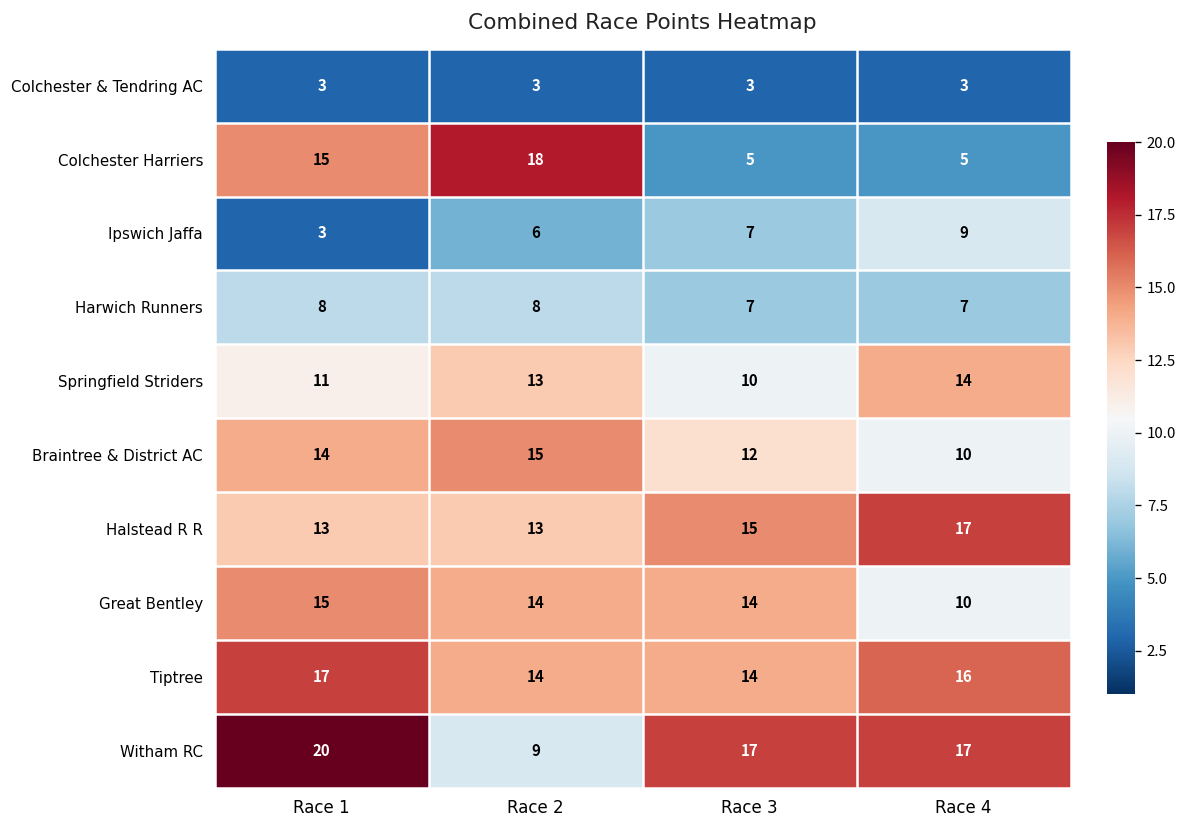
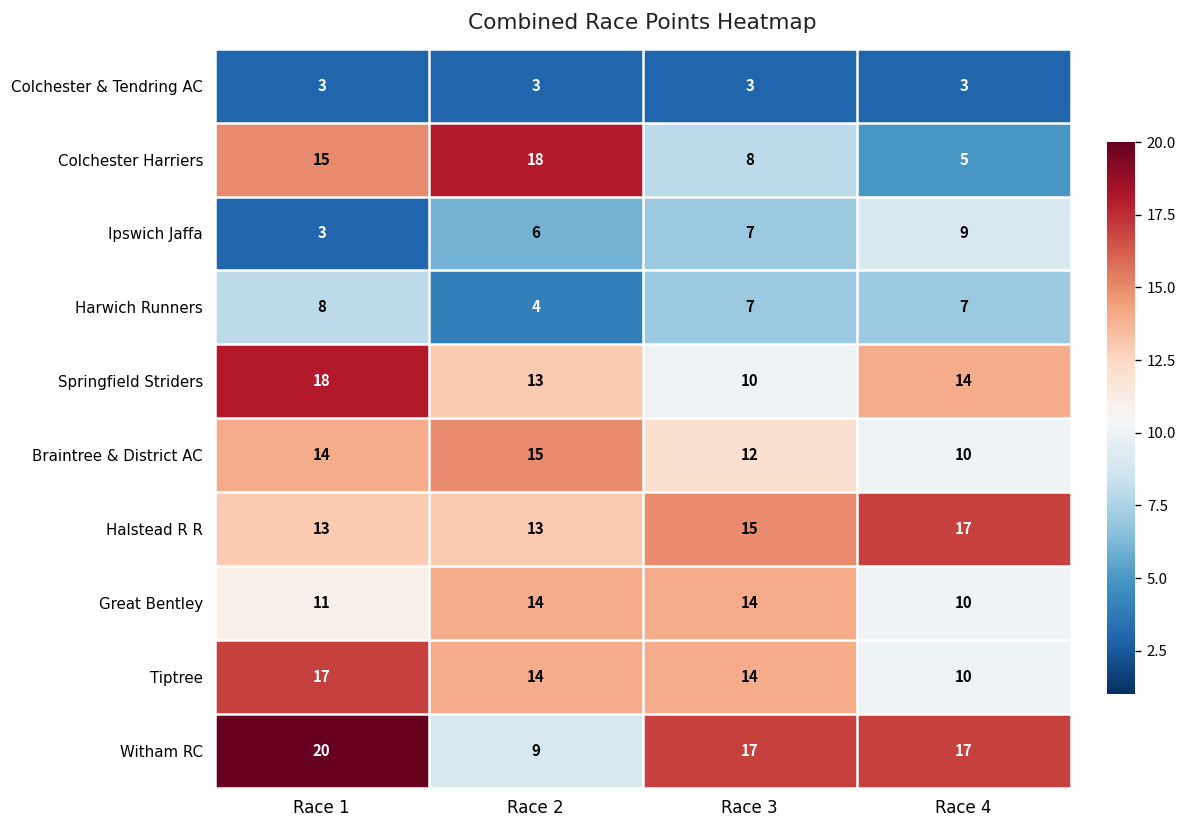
Colchester Harriers, Race 3: 5 -> 8
Harwich Runners, Race 2: 8 -> 4
Springfield Striders, Race 1: 11 -> 18
Great Bentley, Race 1: 15 -> 11
Tiptree, Race 4: 16 -> 10
